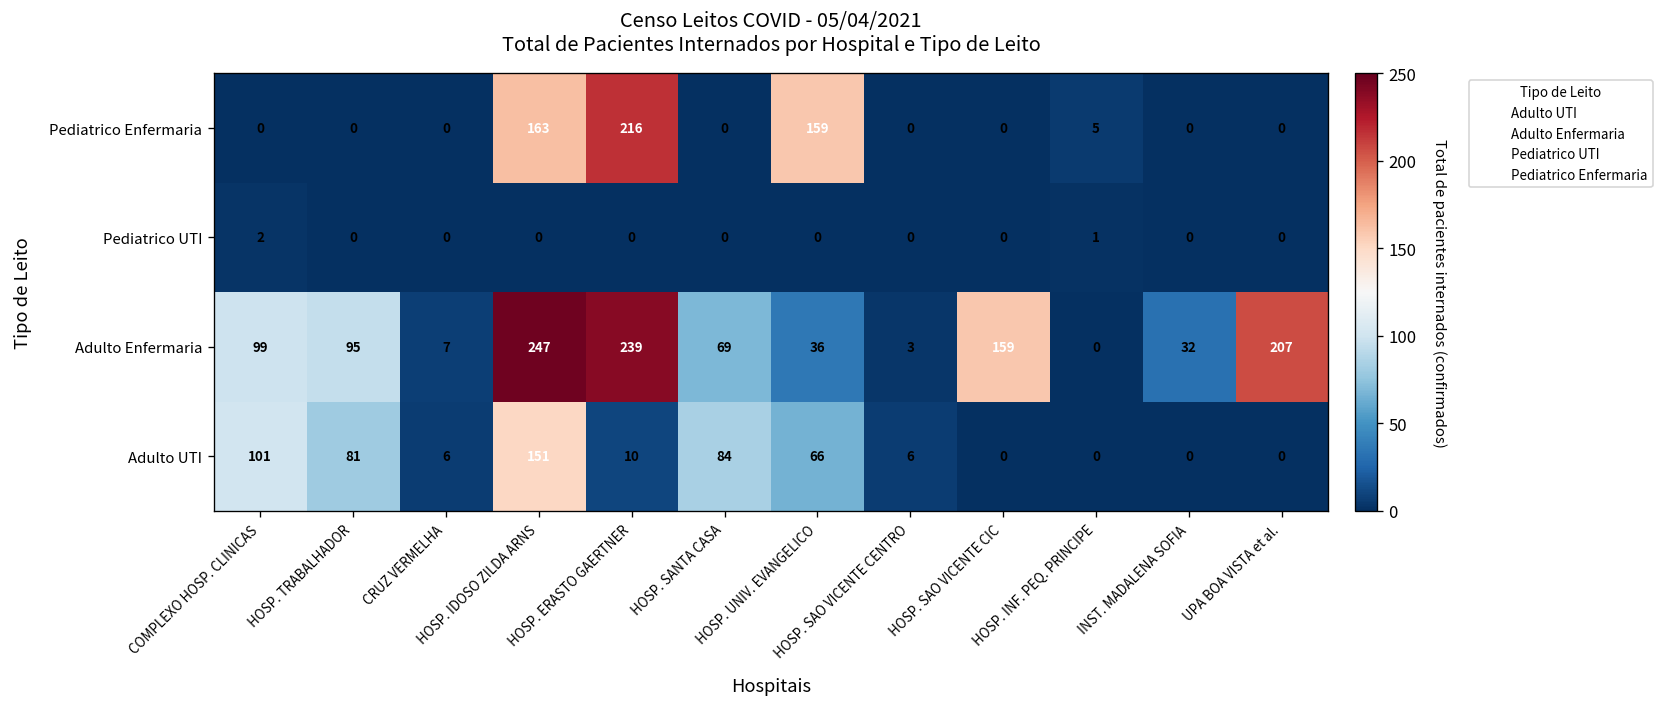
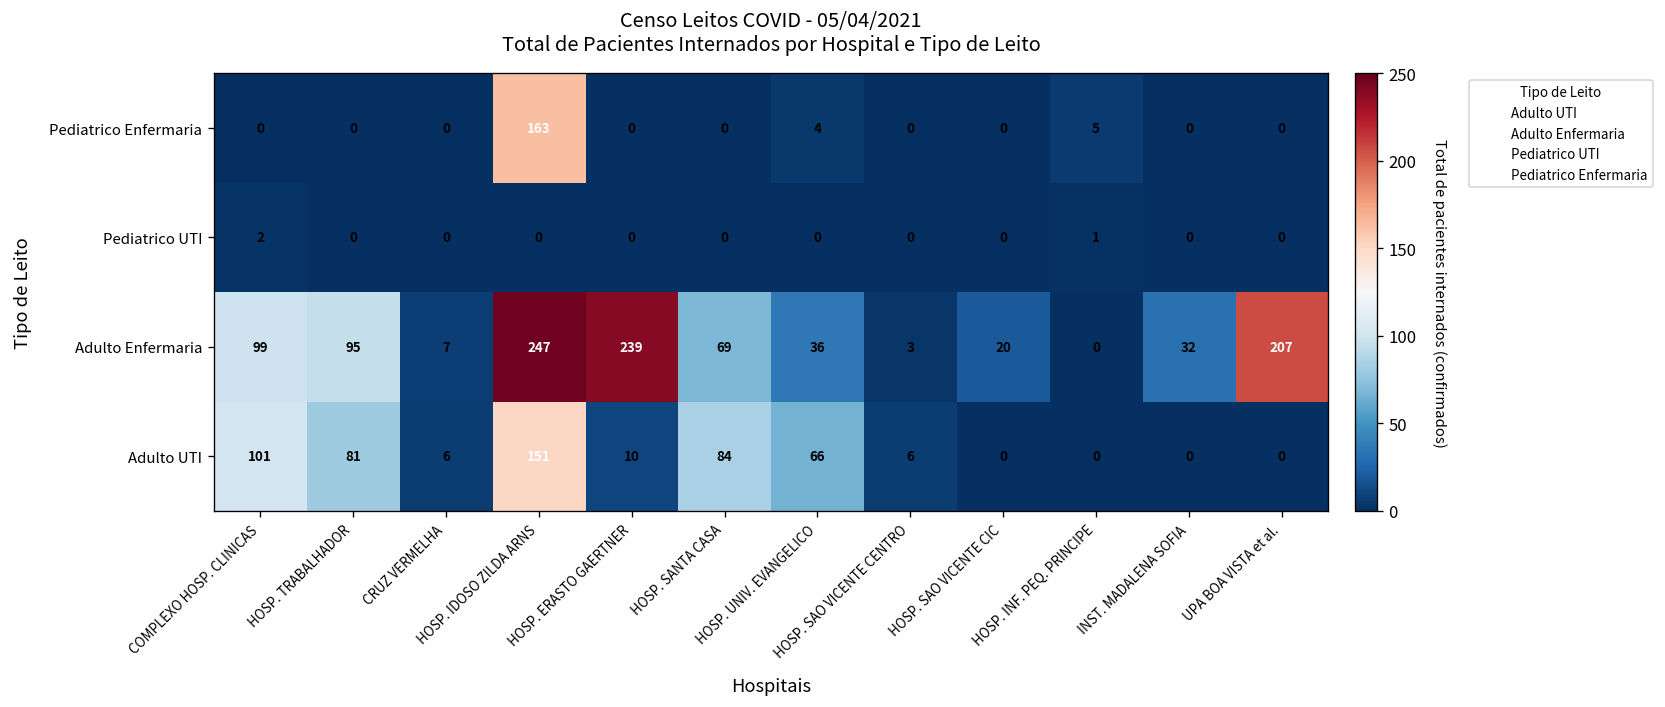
Pediatrico Enfermaria, HOSP. ERASTO GAERTNER: 216 -> 0
Pediatrico Enfermaria, HOSP. UNIV. EVANGELICO: 159 -> 4
Adulto Enfermaria, HOSP. SAO VICENTE CIC: 159 -> 20
